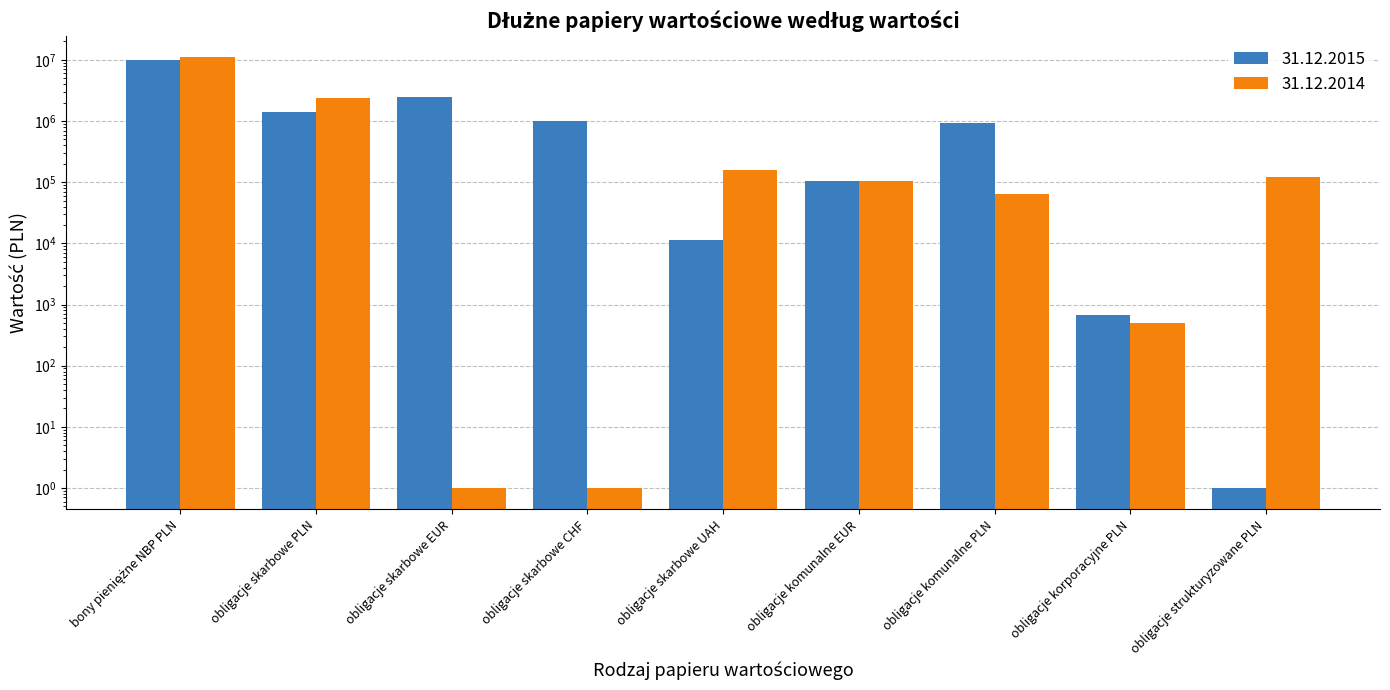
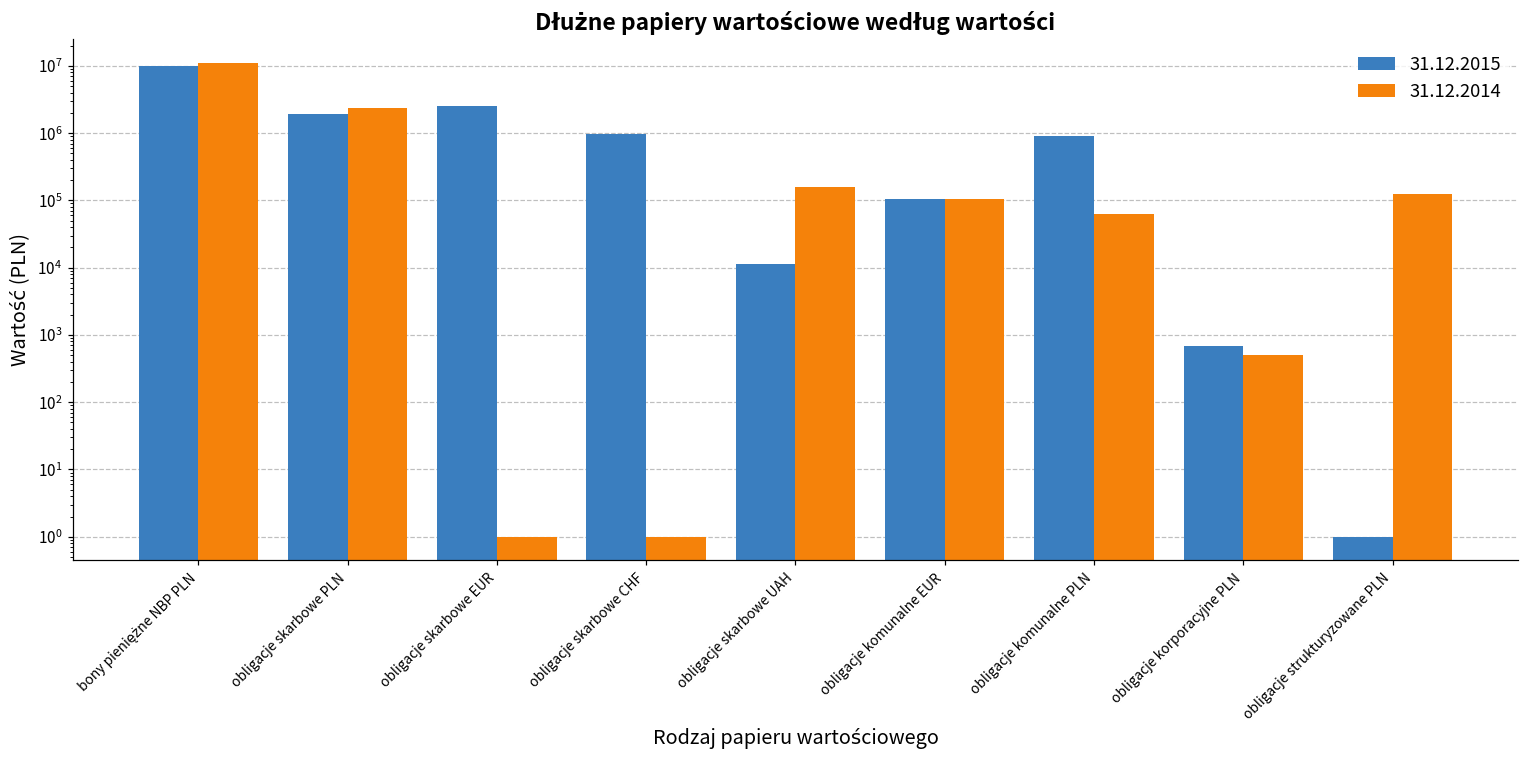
31.12.2015, obligacje skarbowe PLN: 1400000 -> 1900000
